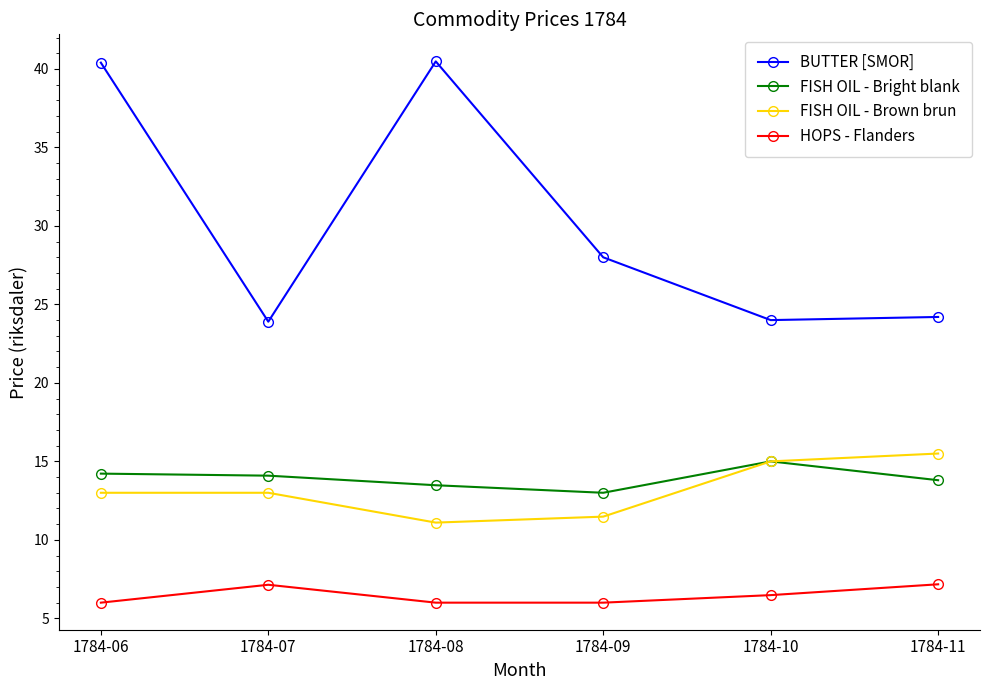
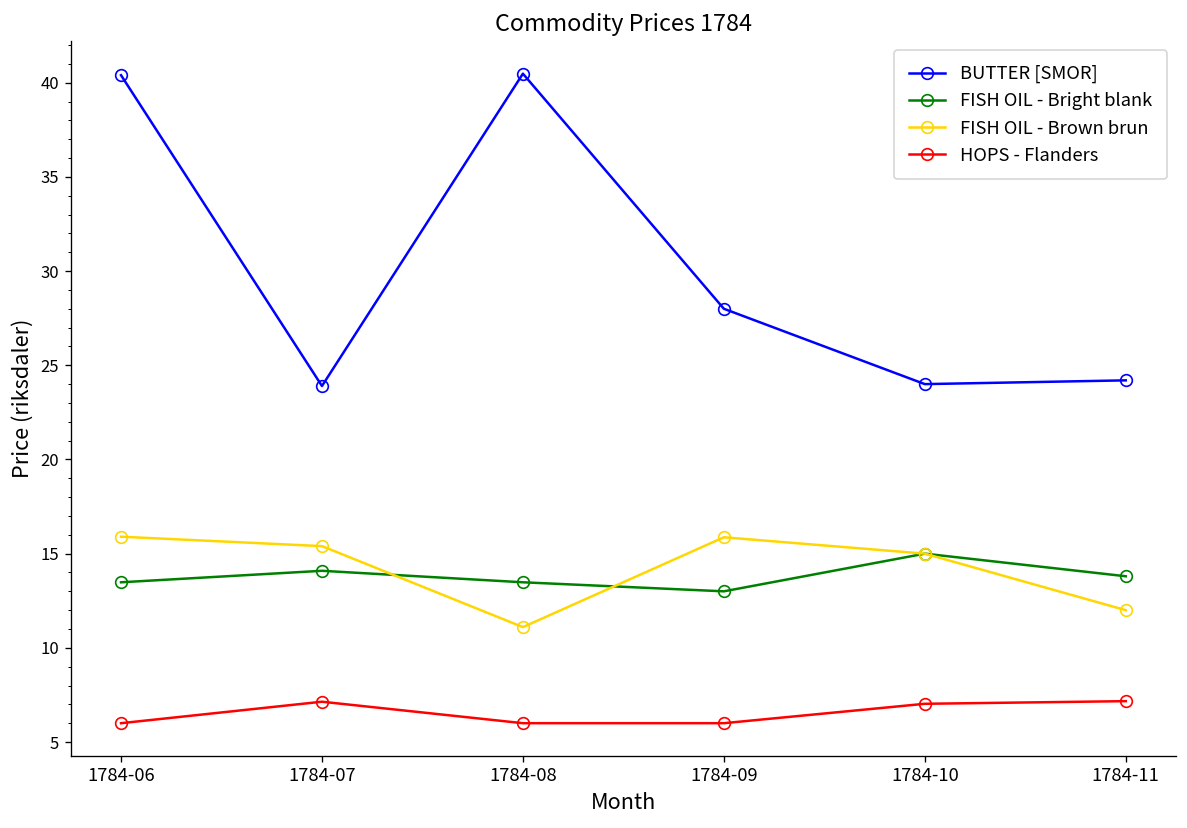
FISH OIL - Bright blank, 1784-06: 14.2 -> 13.5
FISH OIL - Brown brun, 1784-06: 13.0 -> 15.9
FISH OIL - Brown brun, 1784-07: 13.0 -> 15.4
FISH OIL - Brown brun, 1784-09: 11.5 -> 15.9
HOPS - Flanders, 1784-10: 6.5 -> 7.0
FISH OIL - Brown brun, 1784-11: 15.5 -> 12.0
